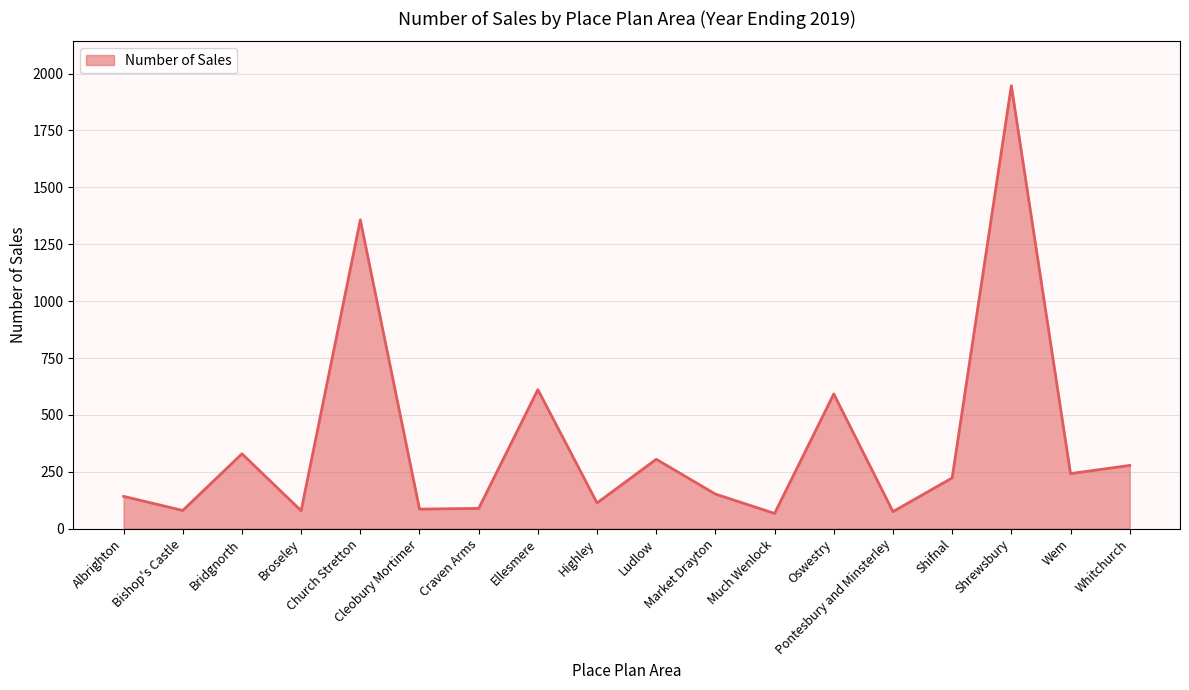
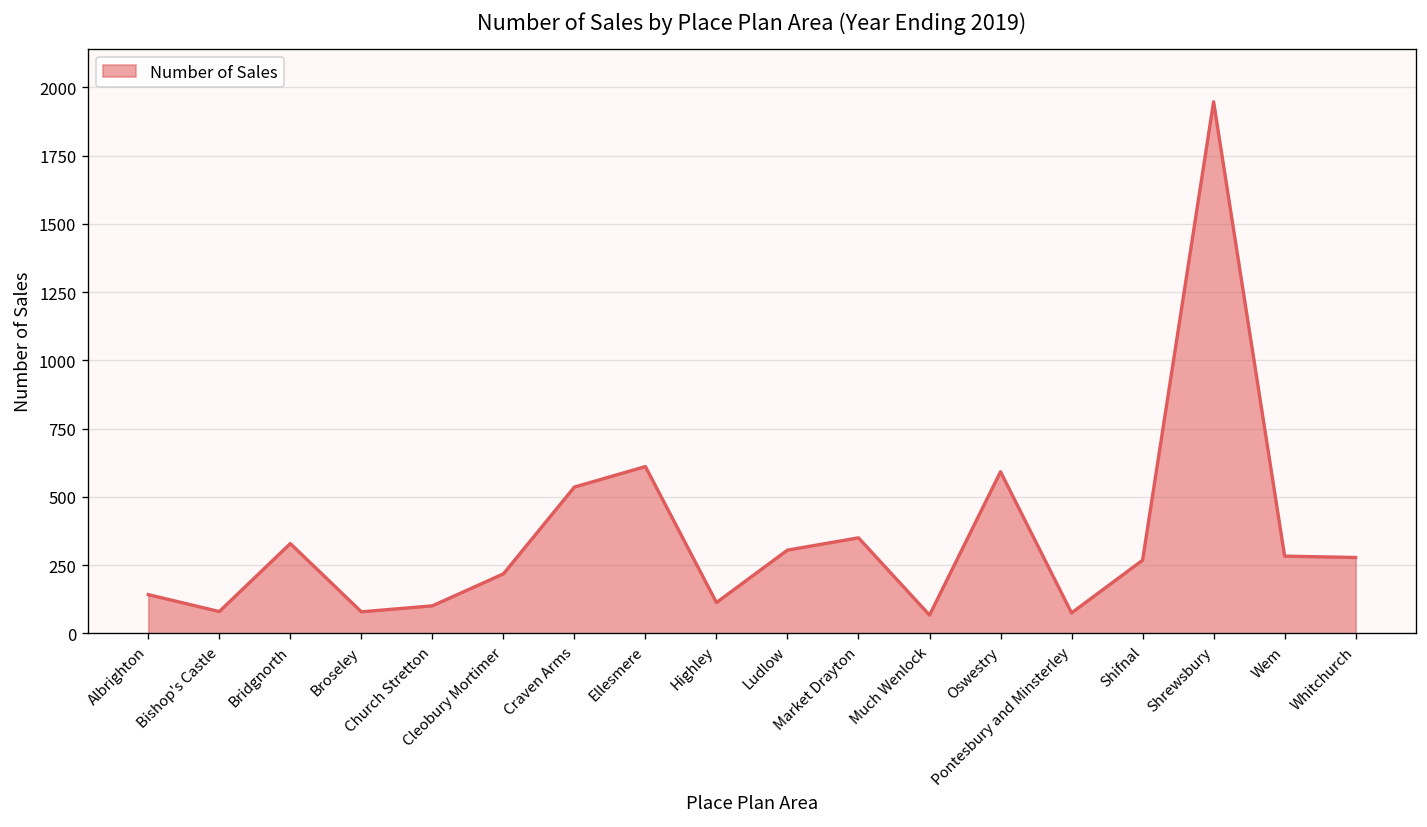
Church Stretton: 1360 -> 100
Cleobury Mortimer: 90 -> 220
Craven Arms: 90 -> 540
Market Drayton: 150 -> 350
Shifnal: 220 -> 270
Wem: 240 -> 280
